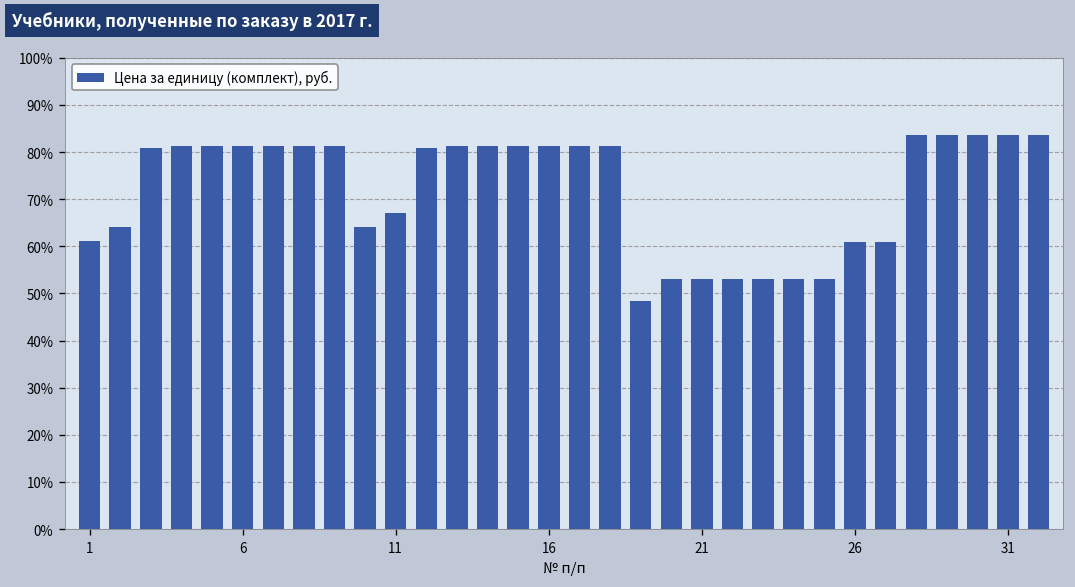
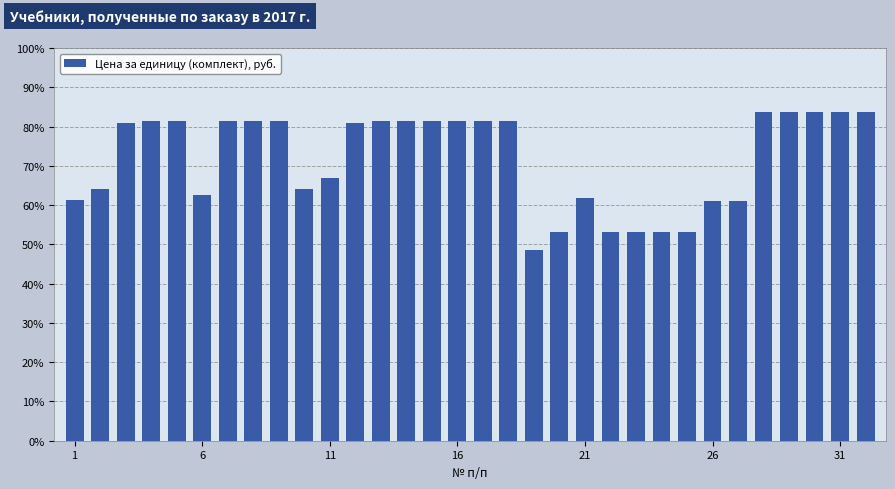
6: 81% -> 62%
21: 53% -> 62%
